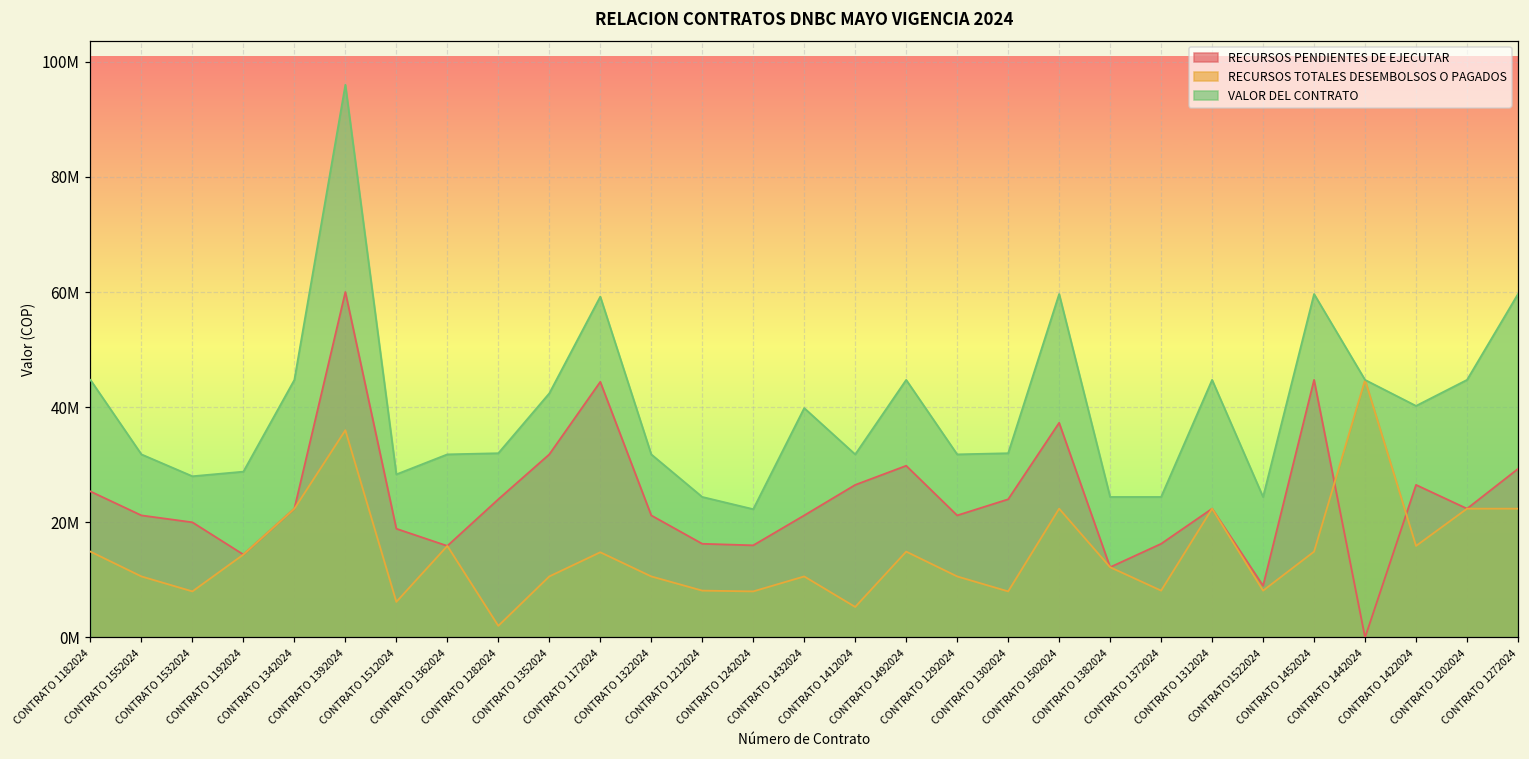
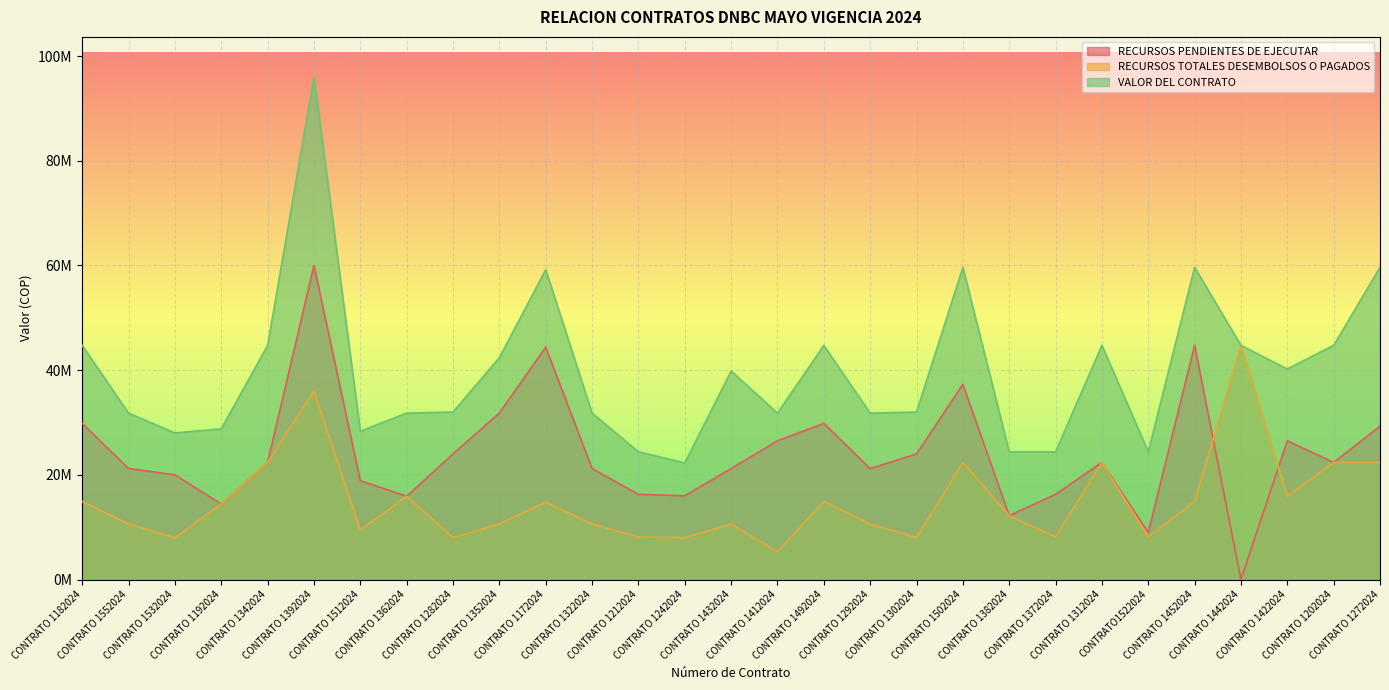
RECURSOS PENDIENTES DE EJECUTAR, CONTRATO 1182024: 25000000 -> 30000000
RECURSOS TOTALES DESEMBOLSOS O PAGADOS, CONTRATO 1512024: 6000000 -> 9000000
RECURSOS TOTALES DESEMBOLSOS O PAGADOS, CONTRATO 1282024: 2000000 -> 8000000
